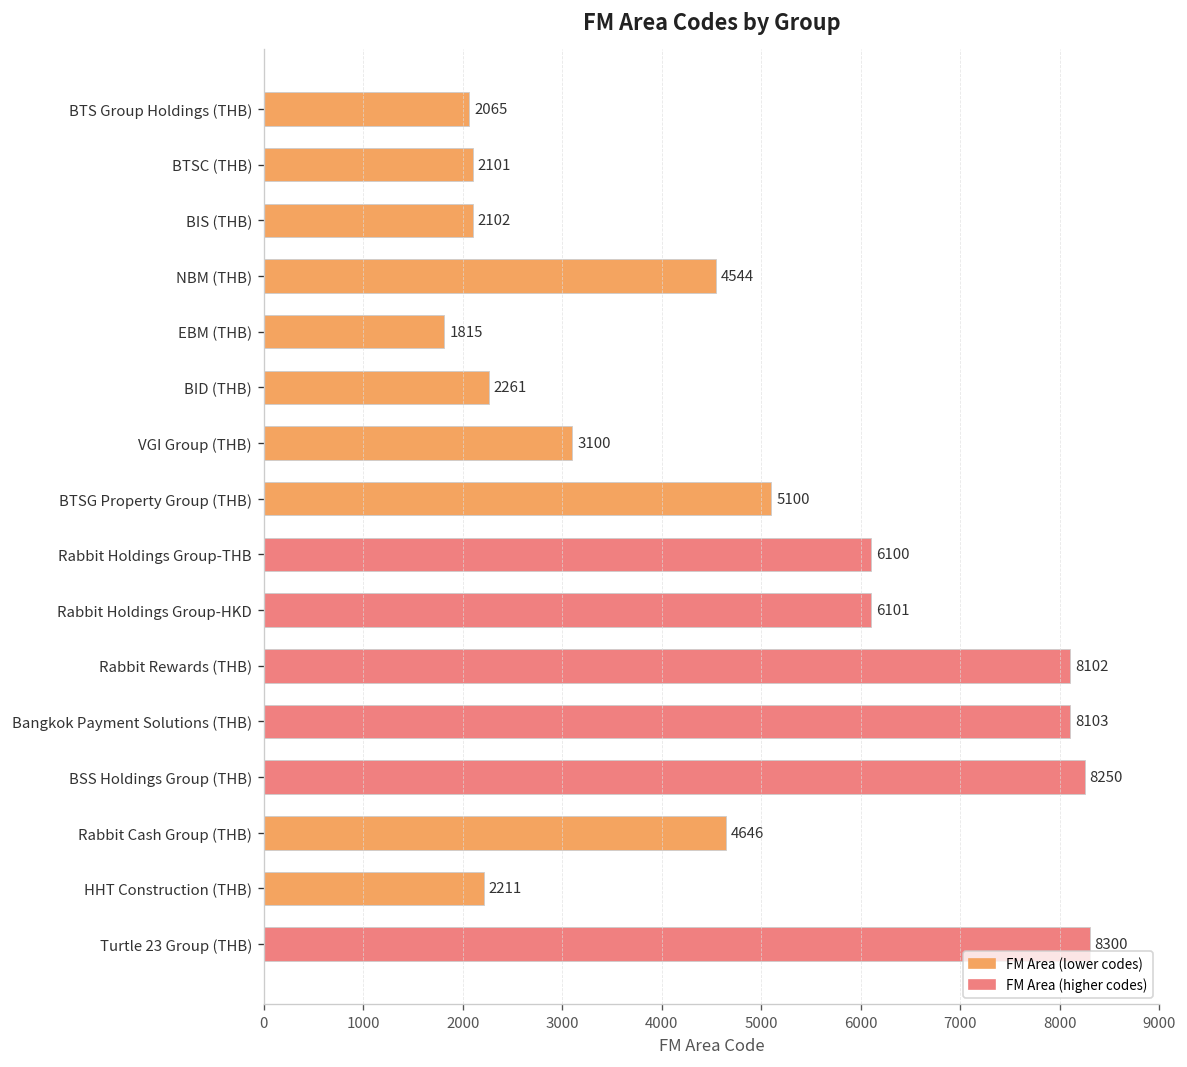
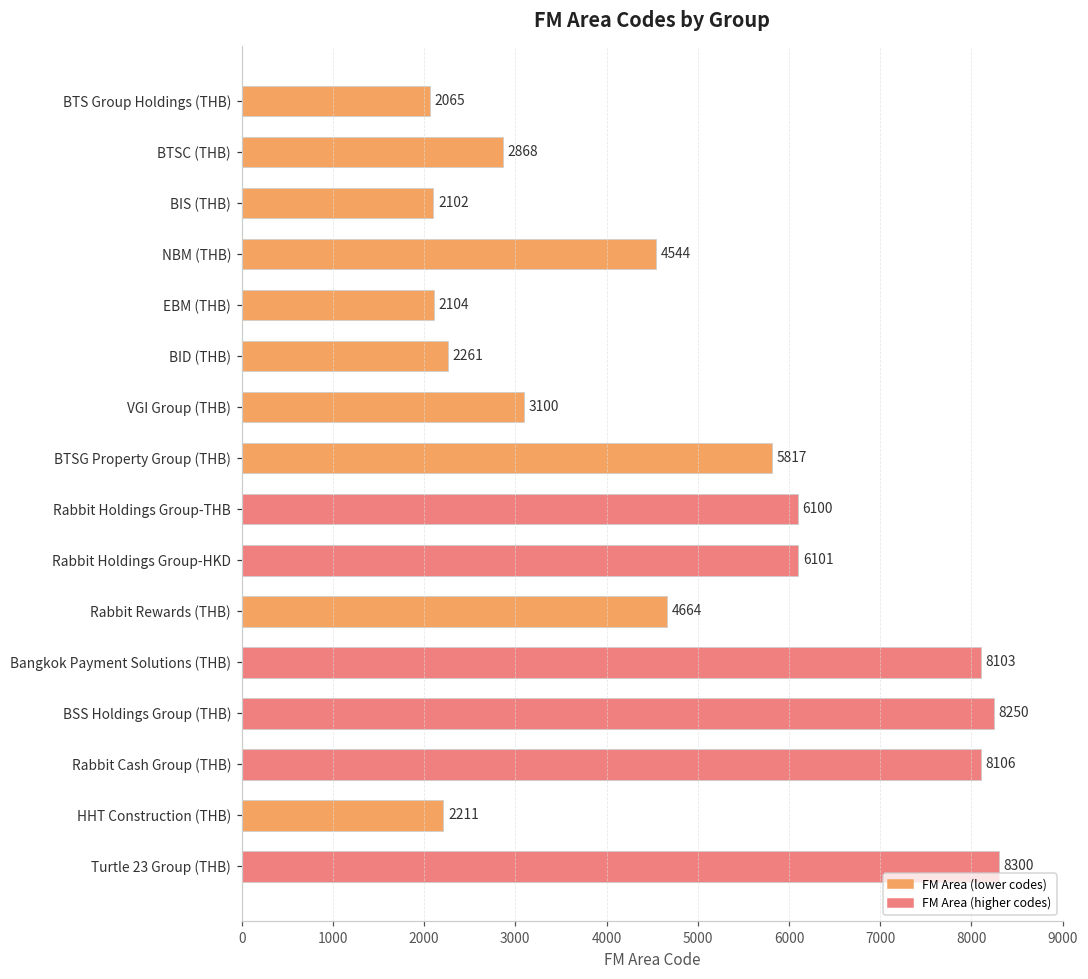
BTSC (THB): 2101 -> 2868
EBM (THB): 1815 -> 2104
BTSG Property Group (THB): 5100 -> 5817
Rabbit Rewards (THB): 8102 -> 4664
Rabbit Cash Group (THB): 4646 -> 8106
